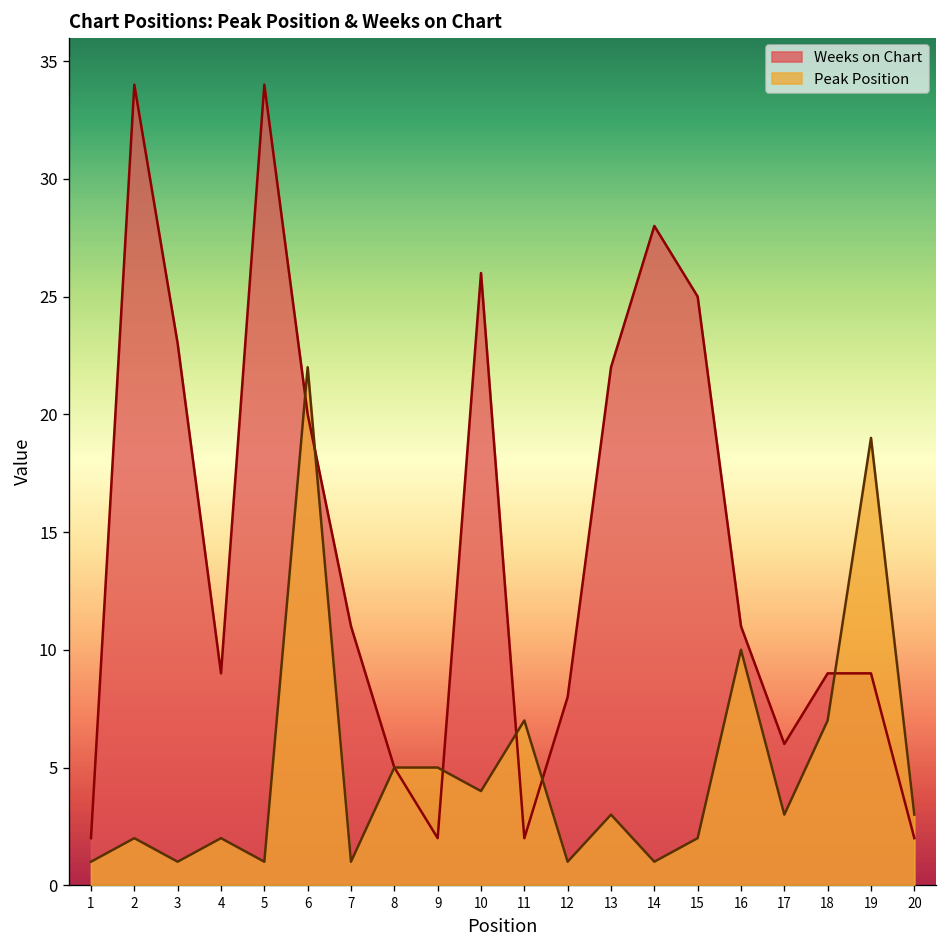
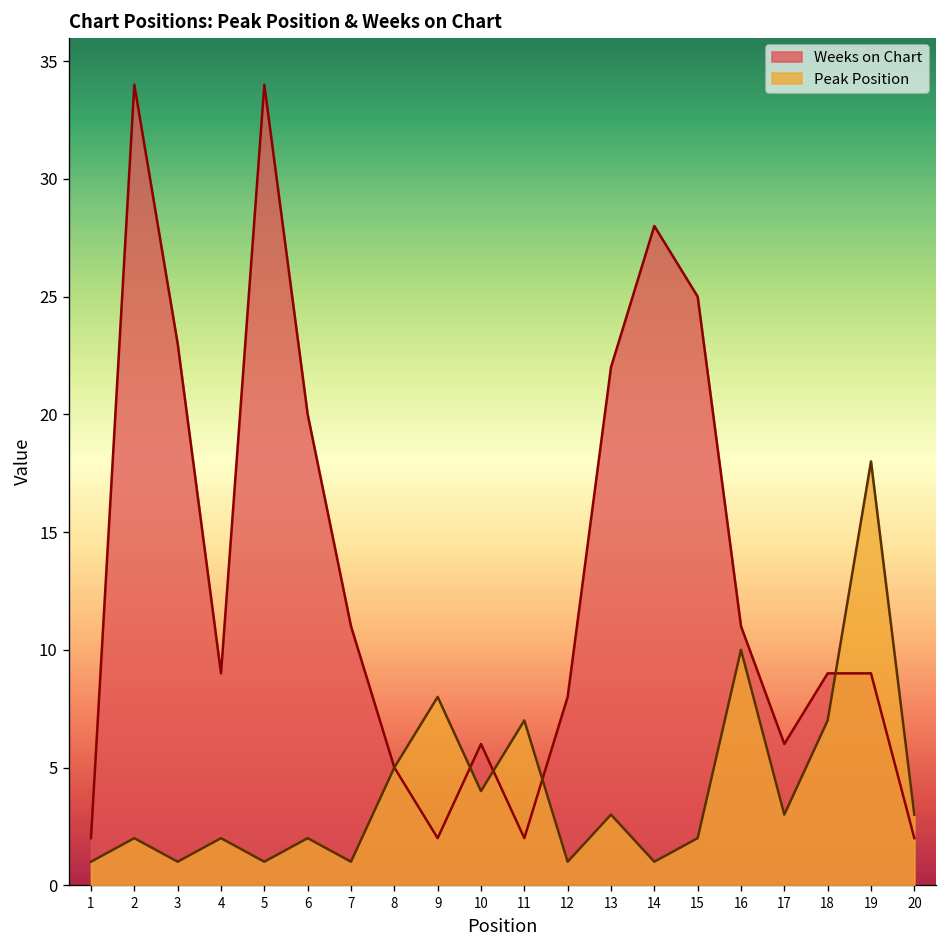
Peak Position, 6: 22 -> 2
Peak Position, 9: 5 -> 8
Weeks on Chart, 10: 26 -> 6
Peak Position, 19: 19 -> 18
